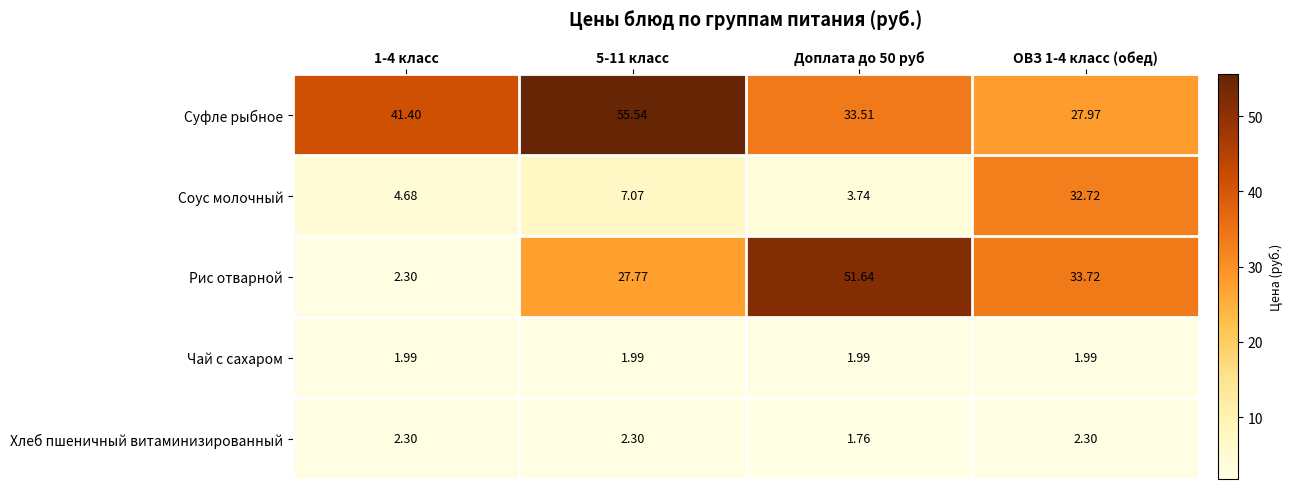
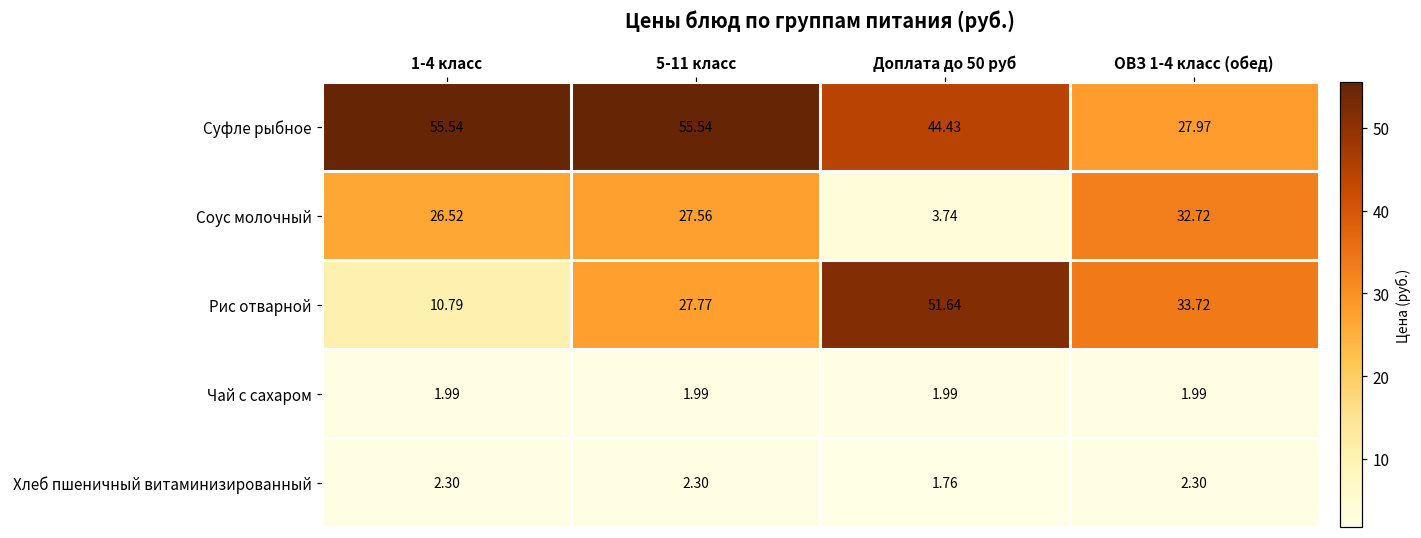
Суфле рыбное, 1-4 класс: 41.40 -> 55.54
Суфле рыбное, Доплата до 50 руб: 33.51 -> 44.43
Соус молочный, 1-4 класс: 4.68 -> 26.52
Соус молочный, 5-11 класс: 7.07 -> 27.56
Рис отварной, 1-4 класс: 2.30 -> 10.79
